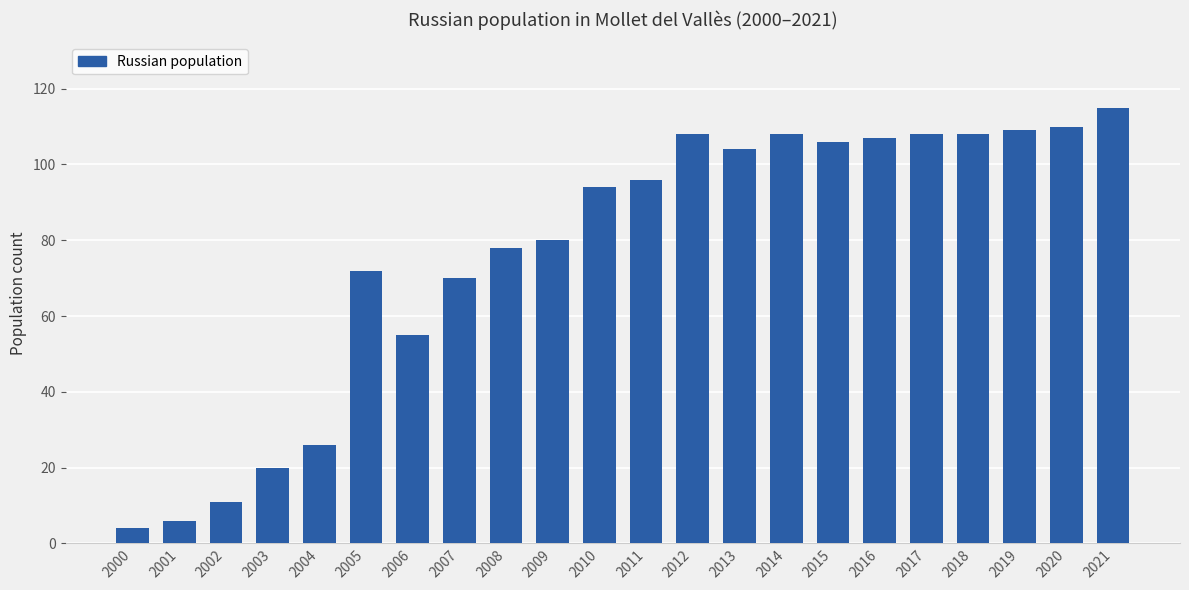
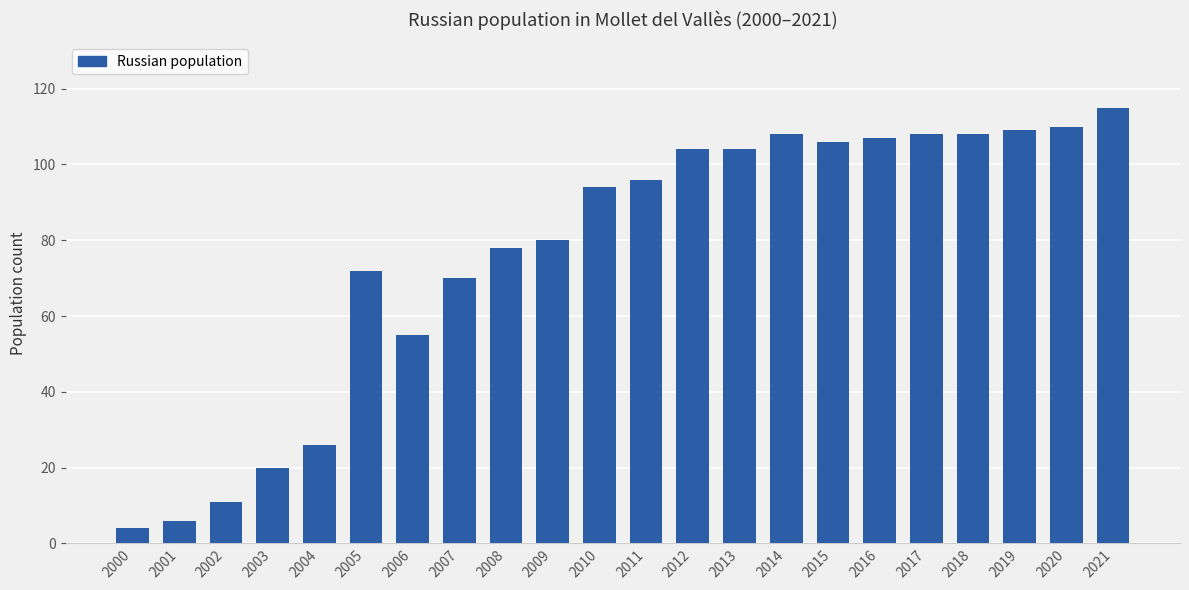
2012: 108 -> 104
